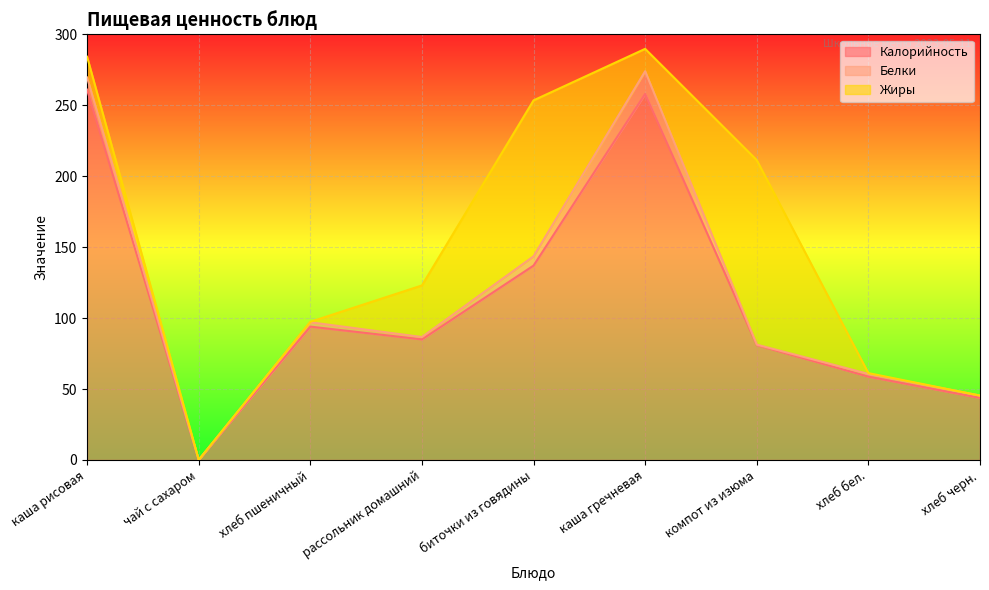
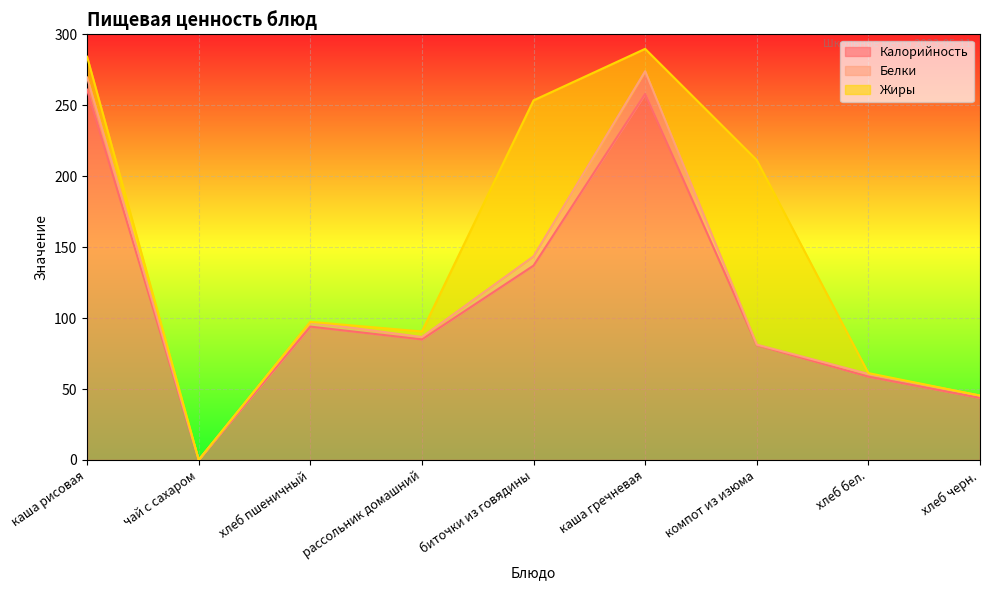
Жиры, рассольник домашний: 36 -> 4
